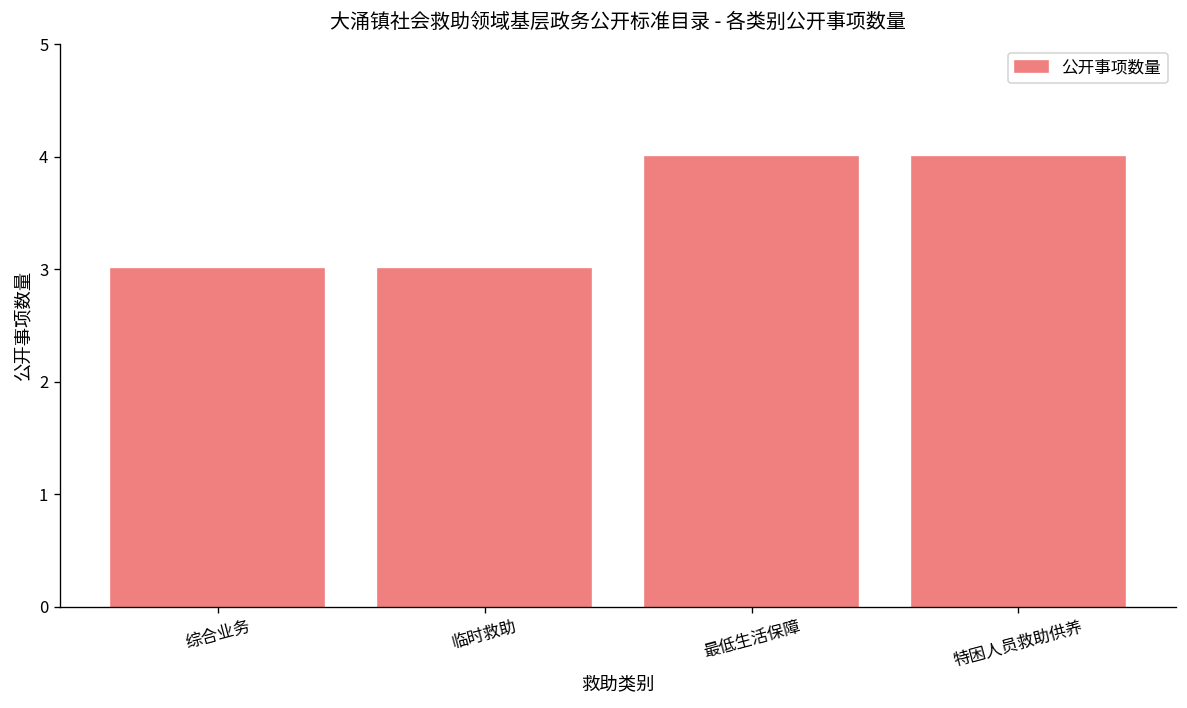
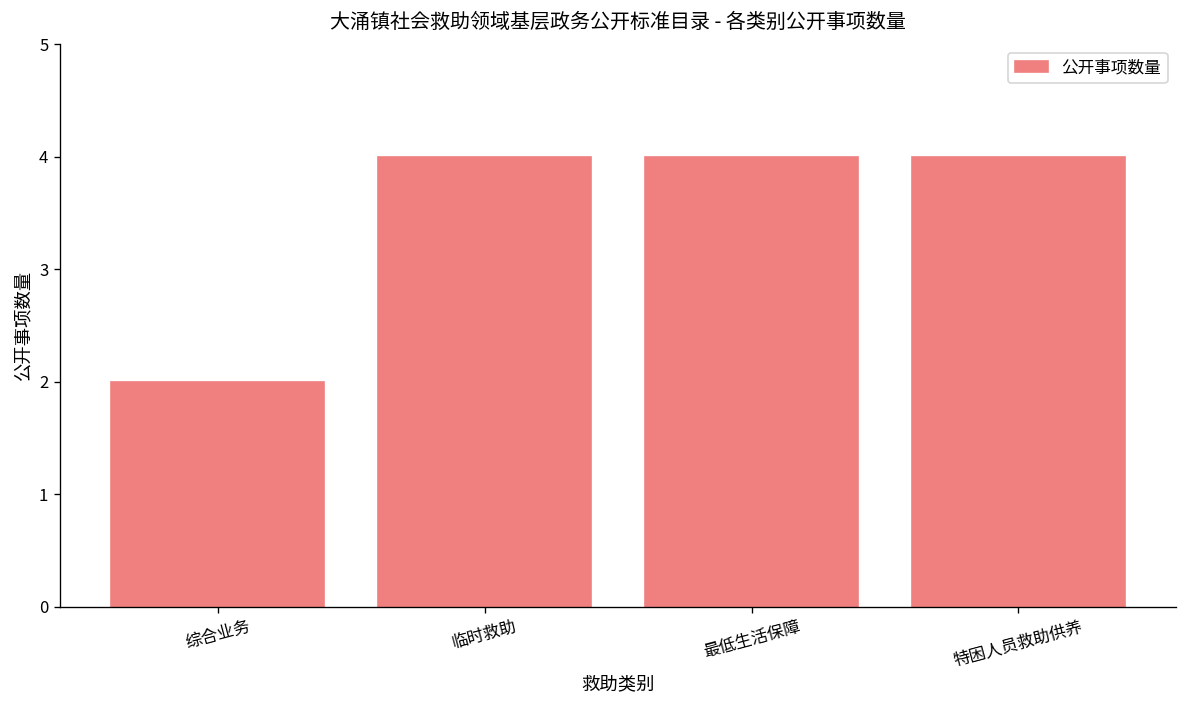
综合业务: 3 -> 2
临时救助: 3 -> 4
